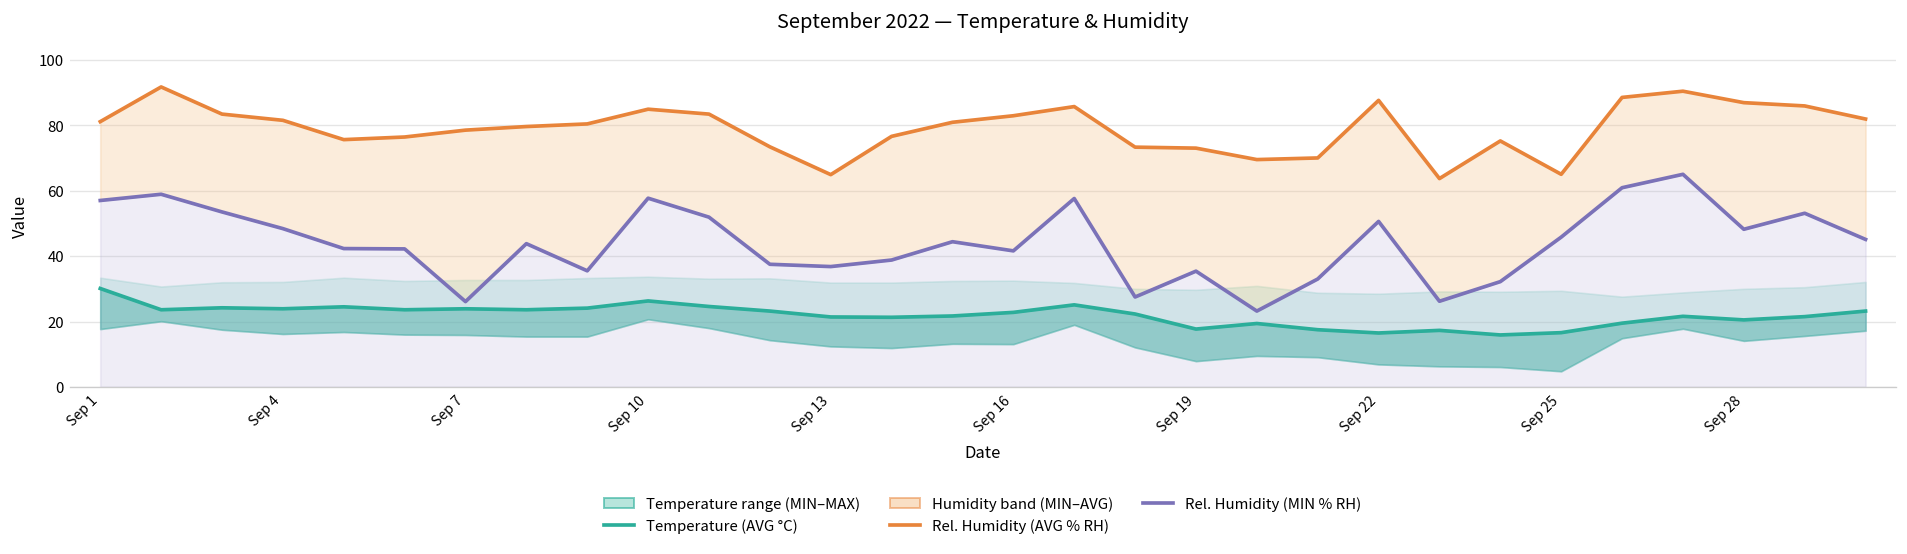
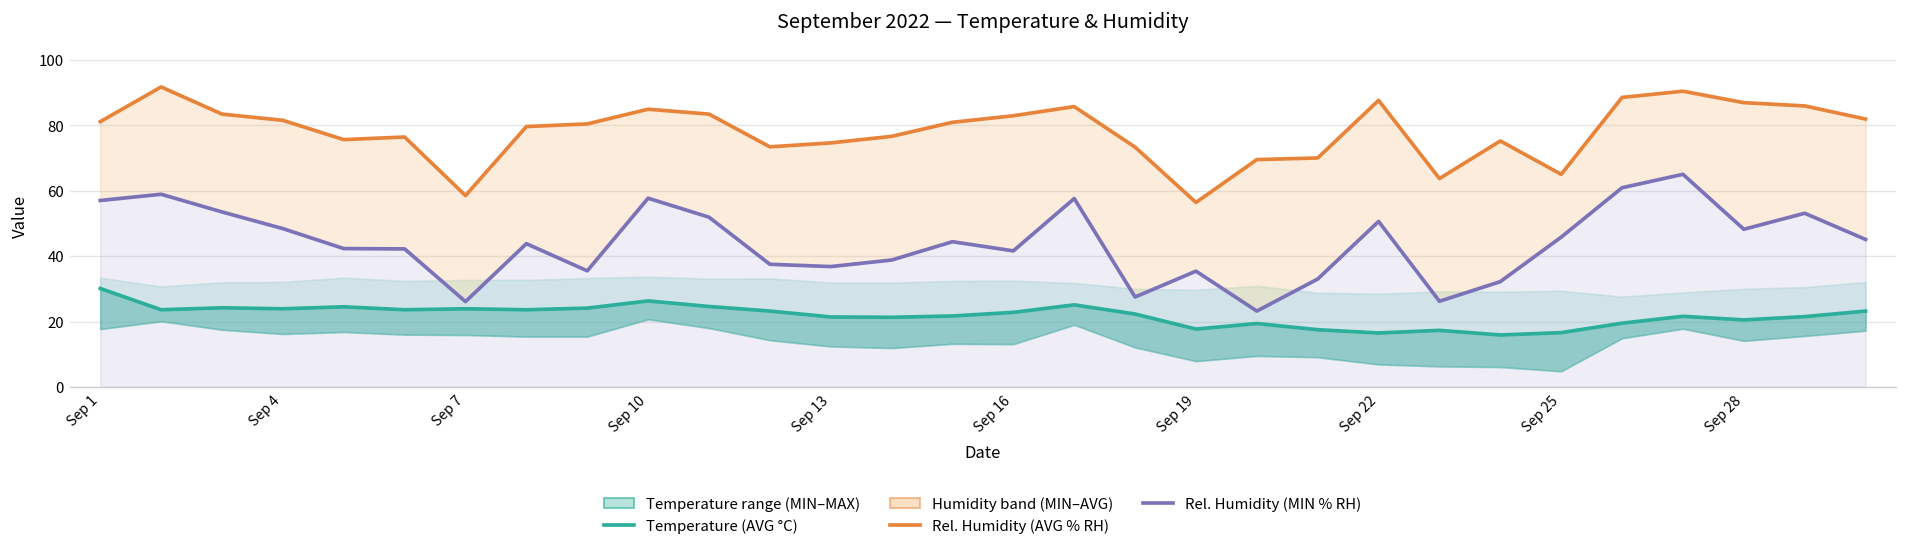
Rel. Humidity (AVG % RH), Sep 7: 79 -> 59
Rel. Humidity (AVG % RH), Sep 13: 65 -> 75
Rel. Humidity (AVG % RH), Sep 19: 73 -> 56
